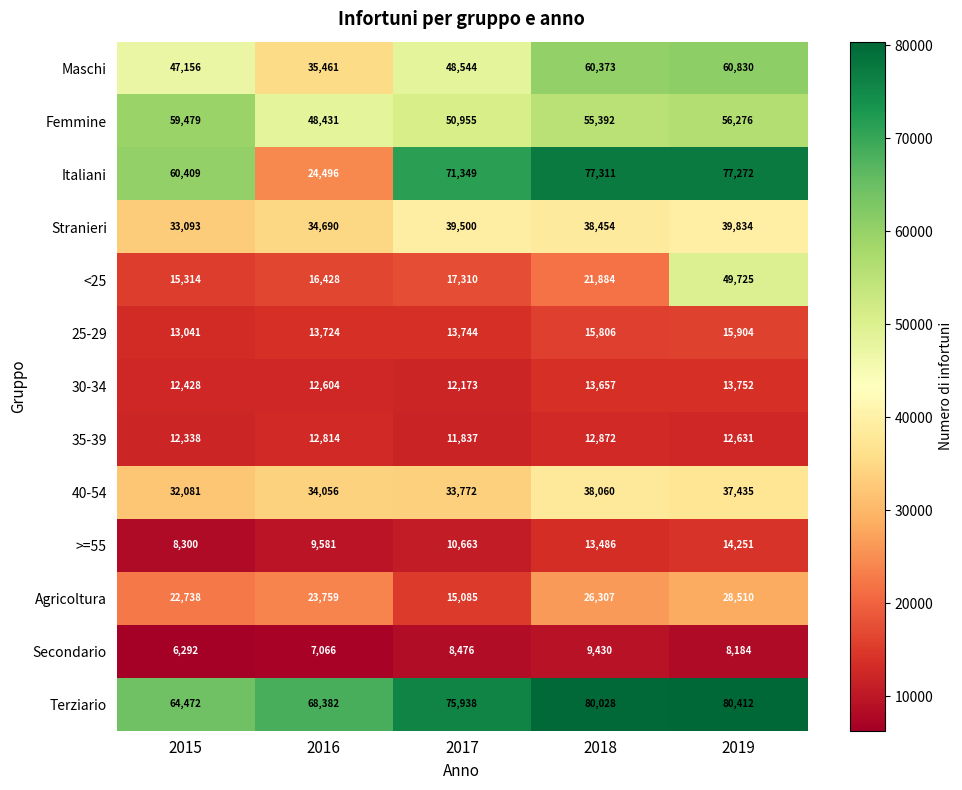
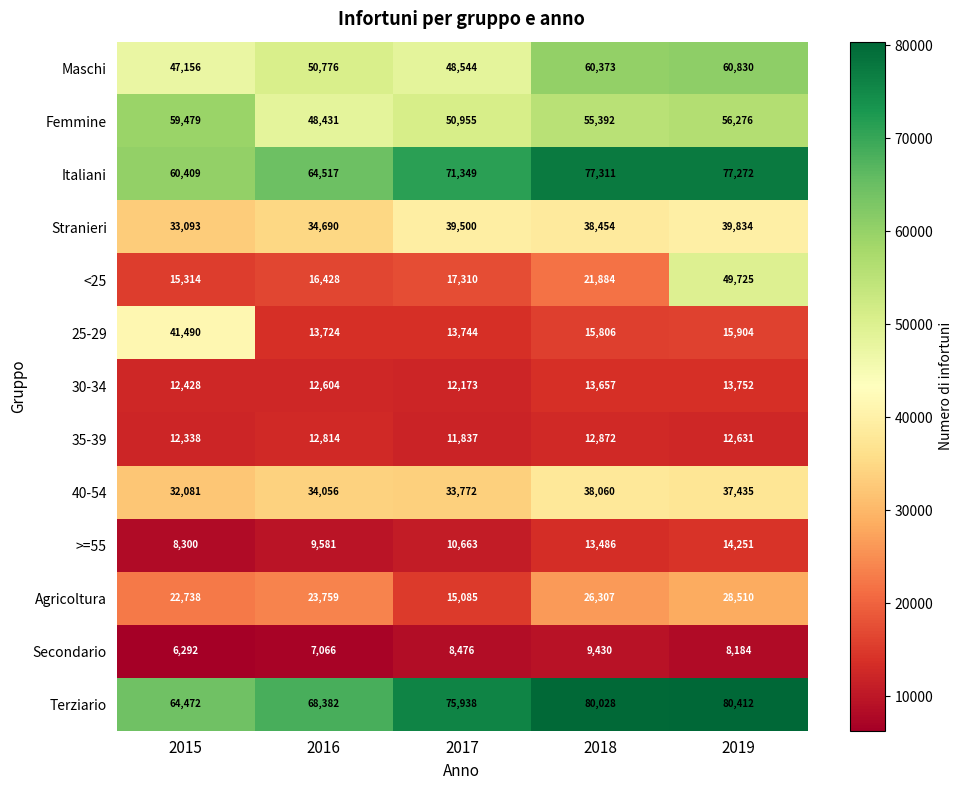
Maschi, 2016: 35,461 -> 50,776
Italiani, 2016: 24,496 -> 64,517
25-29, 2015: 13,041 -> 41,490
